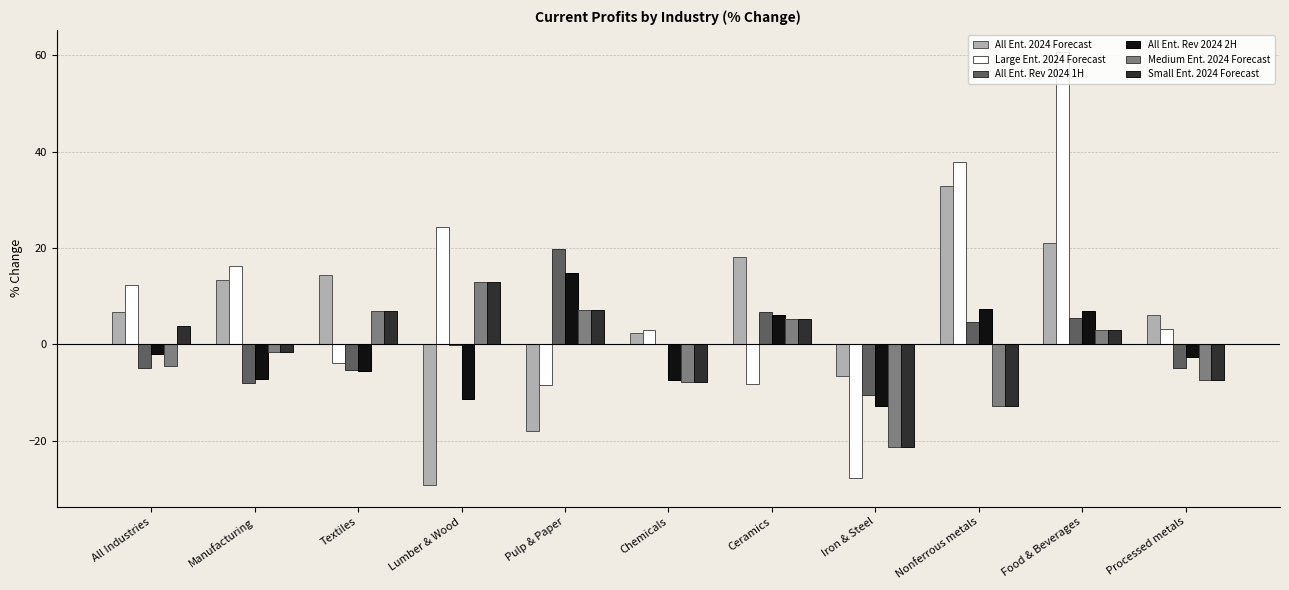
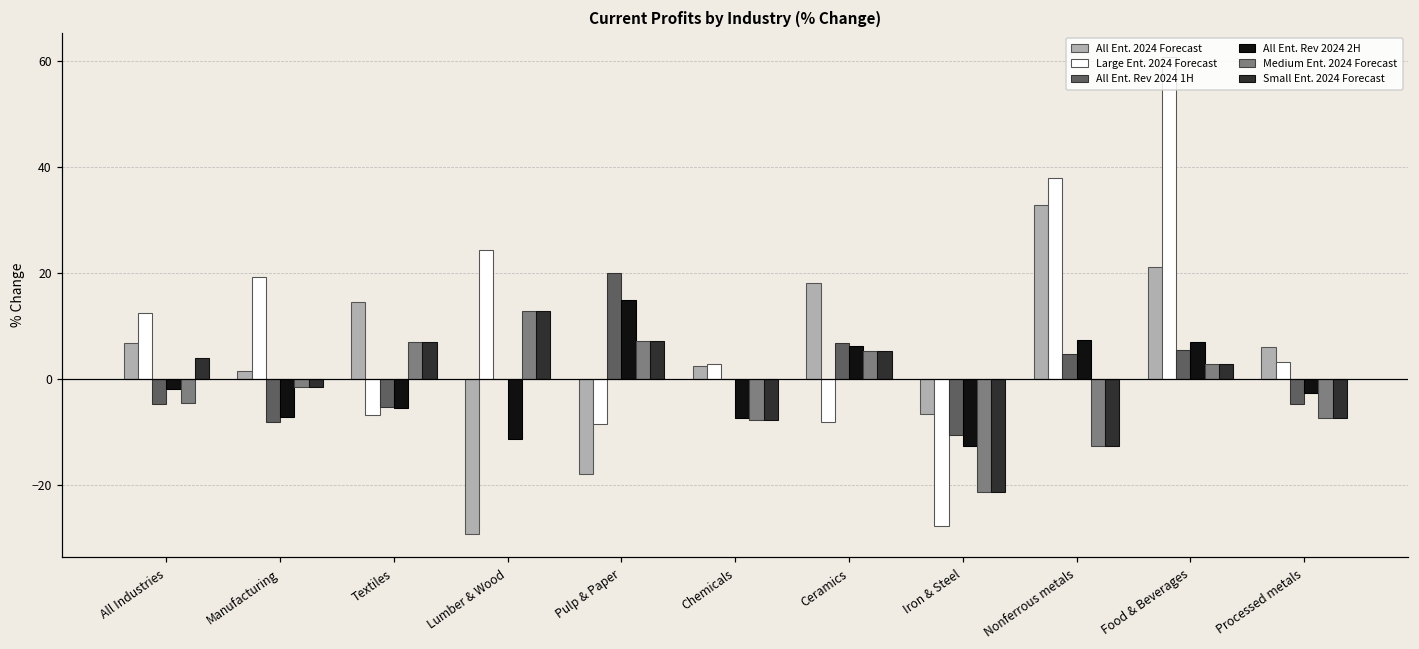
All Ent. 2024 Forecast, Manufacturing: 13 -> 1
Large Ent. 2024 Forecast, Manufacturing: 16 -> 19
Large Ent. 2024 Forecast, Textiles: -4 -> -7
